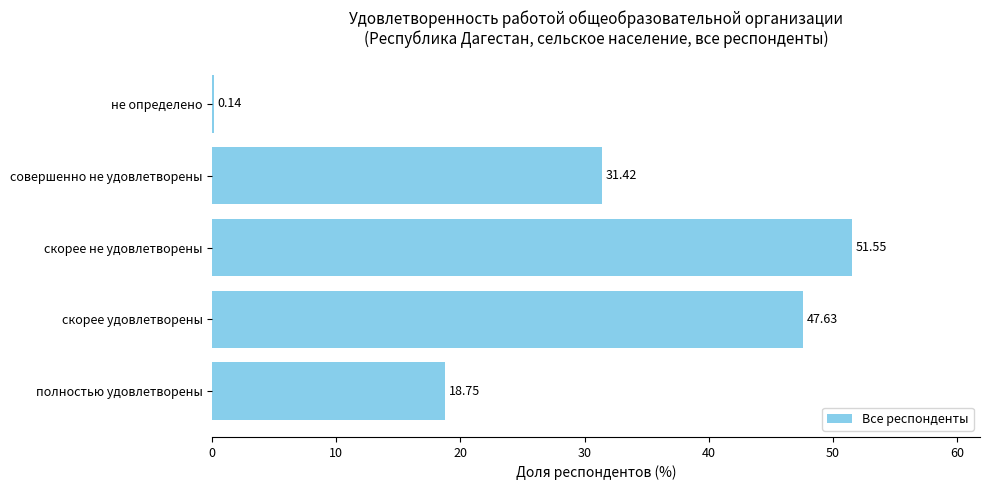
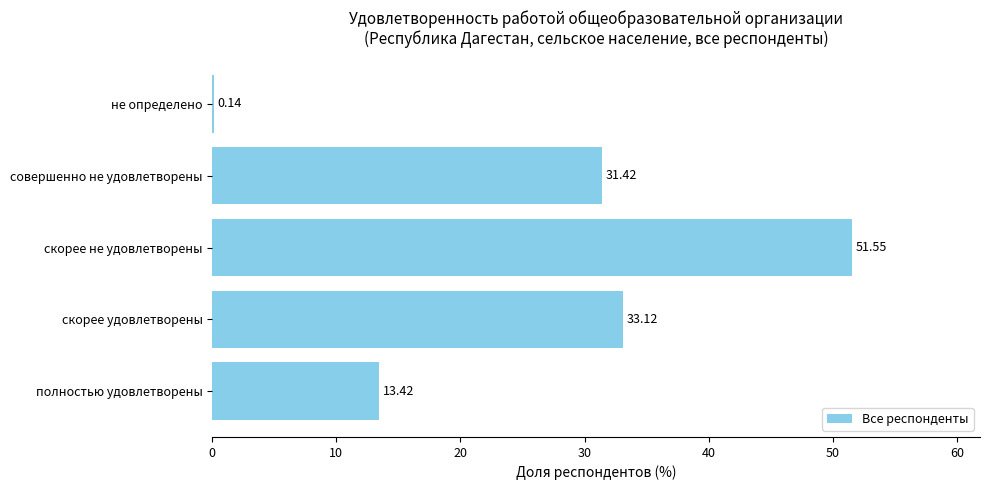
скорее удовлетворены: 47.63 -> 33.12
полностью удовлетворены: 18.75 -> 13.42
